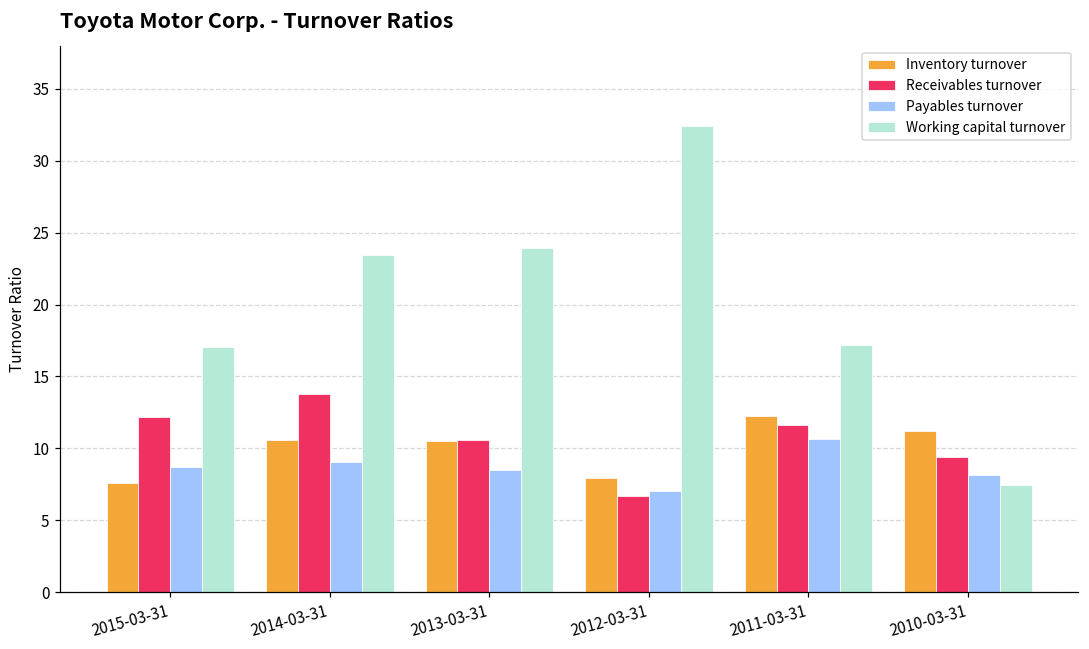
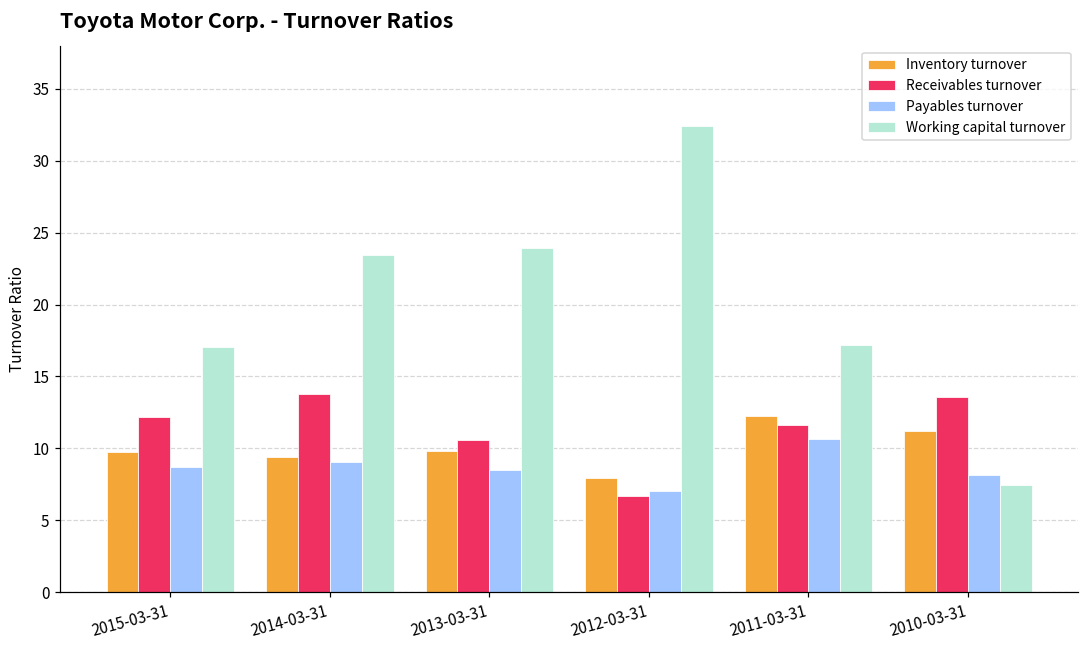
Inventory turnover, 2015-03-31: 7.6 -> 9.8
Inventory turnover, 2014-03-31: 10.6 -> 9.4
Inventory turnover, 2013-03-31: 10.5 -> 9.8
Receivables turnover, 2010-03-31: 9.4 -> 13.6
